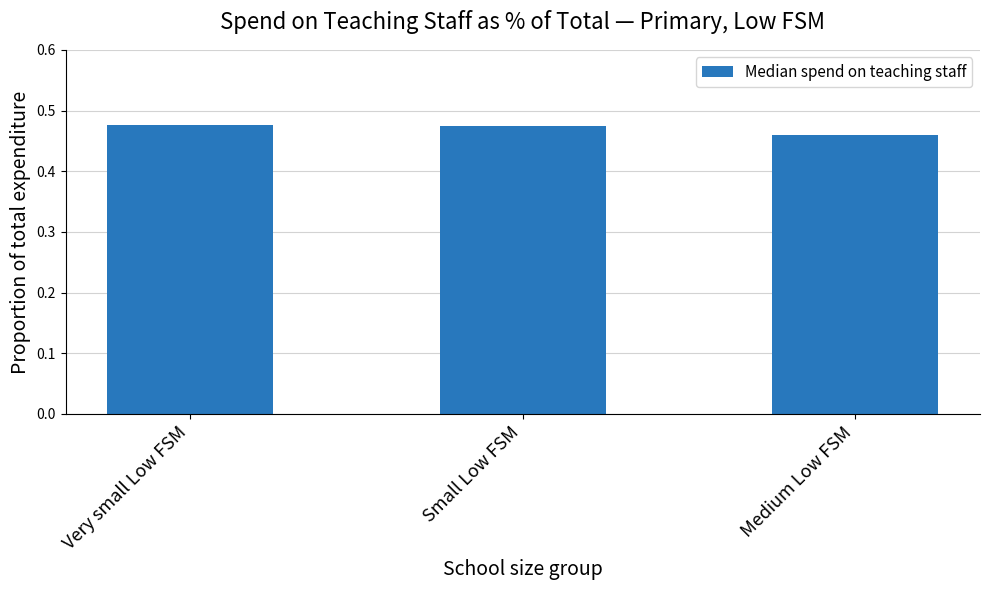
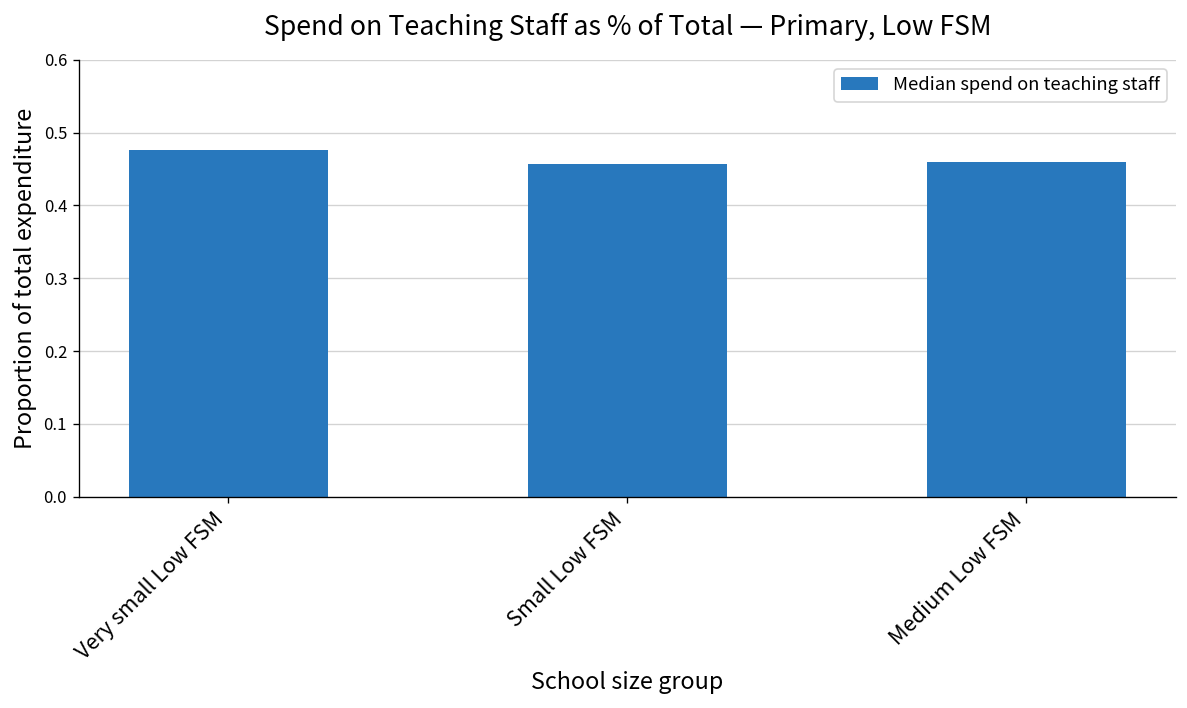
Small Low FSM: 0.48 -> 0.46
